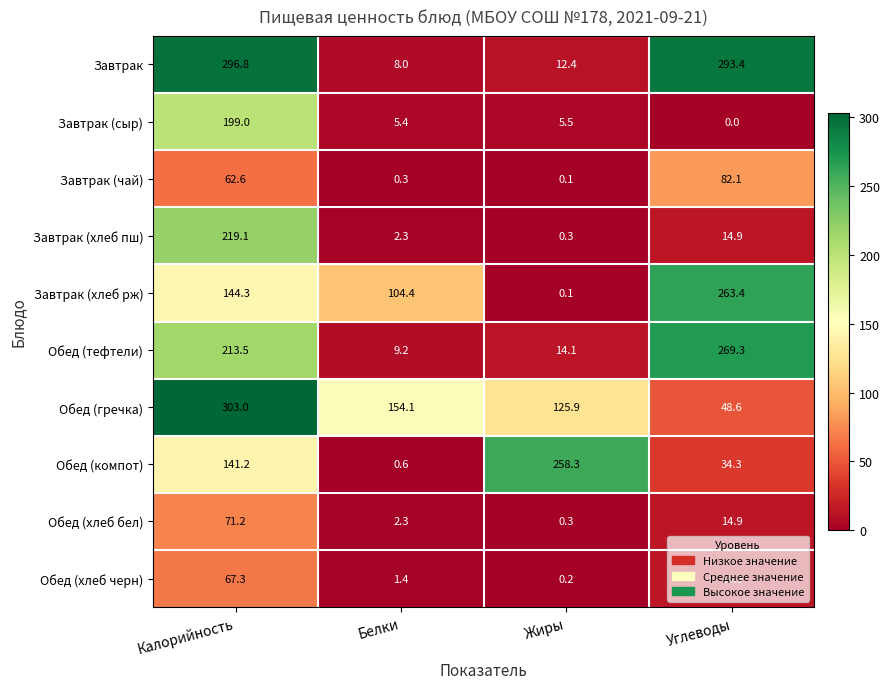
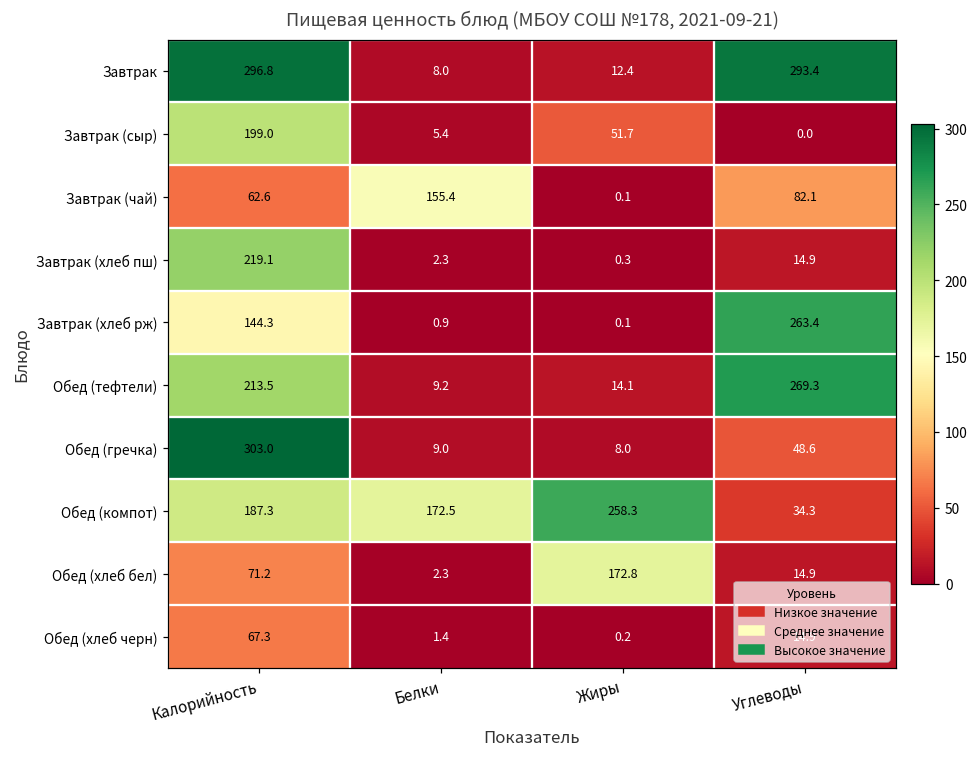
Завтрак (сыр), Жиры: 5.5 -> 51.7
Завтрак (чай), Белки: 0.3 -> 155.4
Завтрак (хлеб рж), Белки: 104.4 -> 0.9
Обед (гречка), Белки: 154.1 -> 9.0
Обед (гречка), Жиры: 125.9 -> 8.0
Обед (компот), Калорийность: 141.2 -> 187.3
Обед (компот), Белки: 0.6 -> 172.5
Обед (хлеб бел), Жиры: 0.3 -> 172.8
